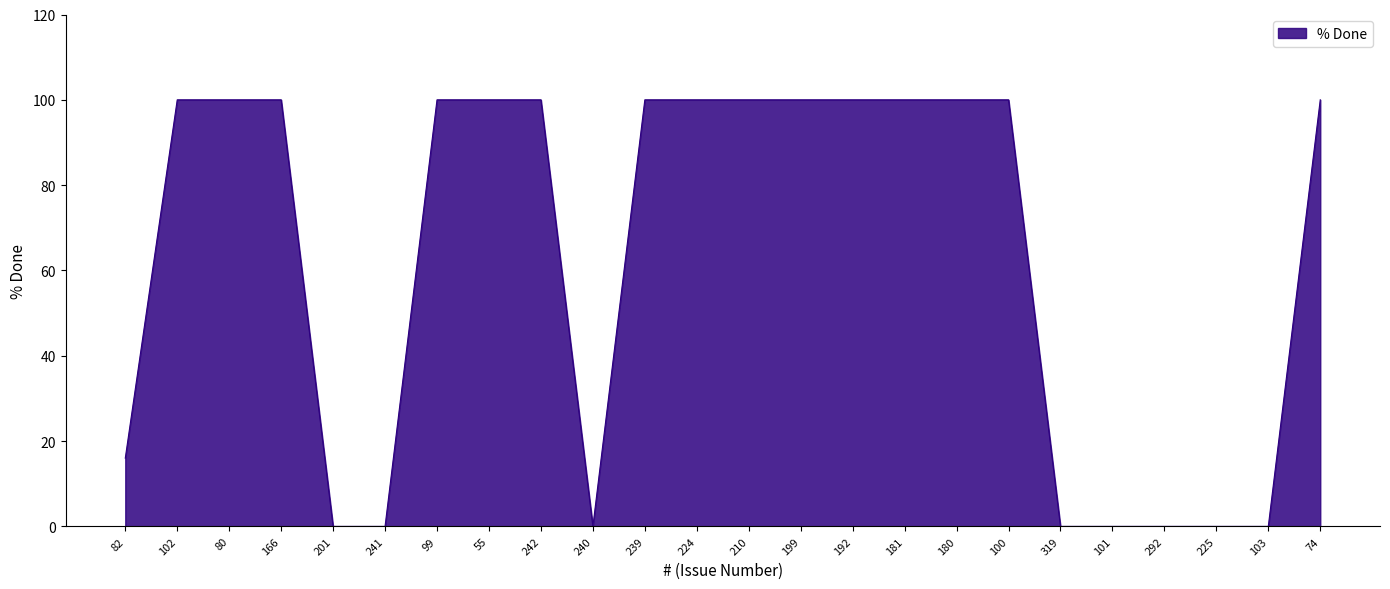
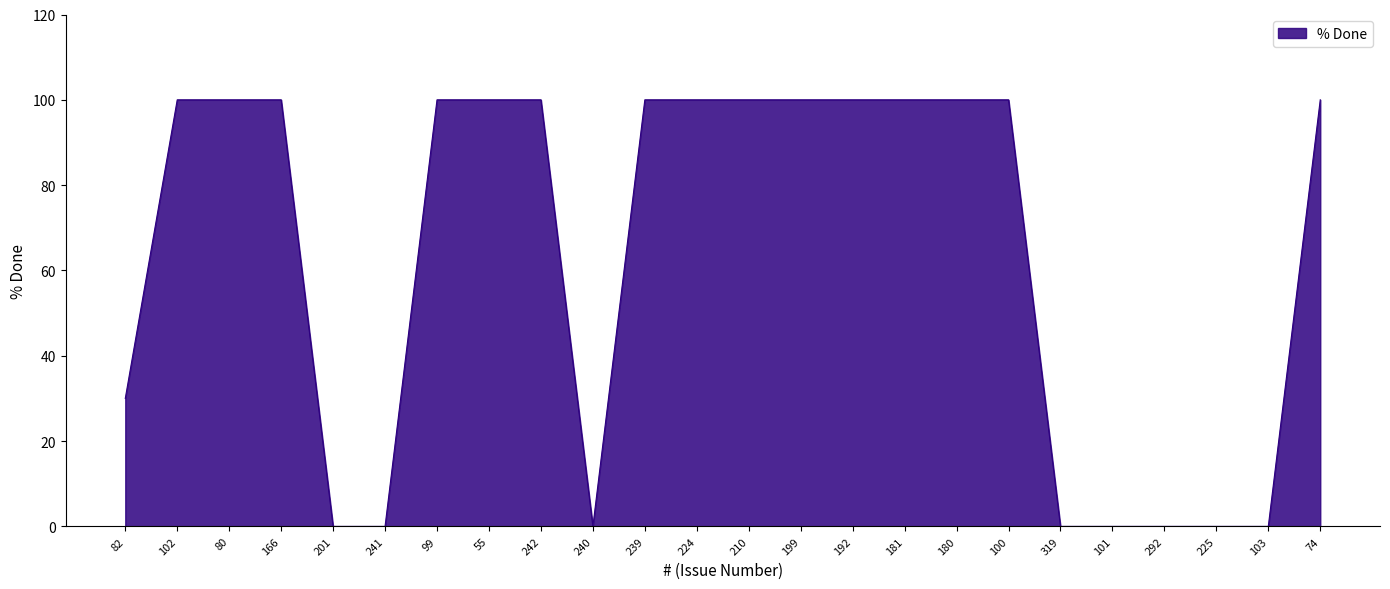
82: 16 -> 30
